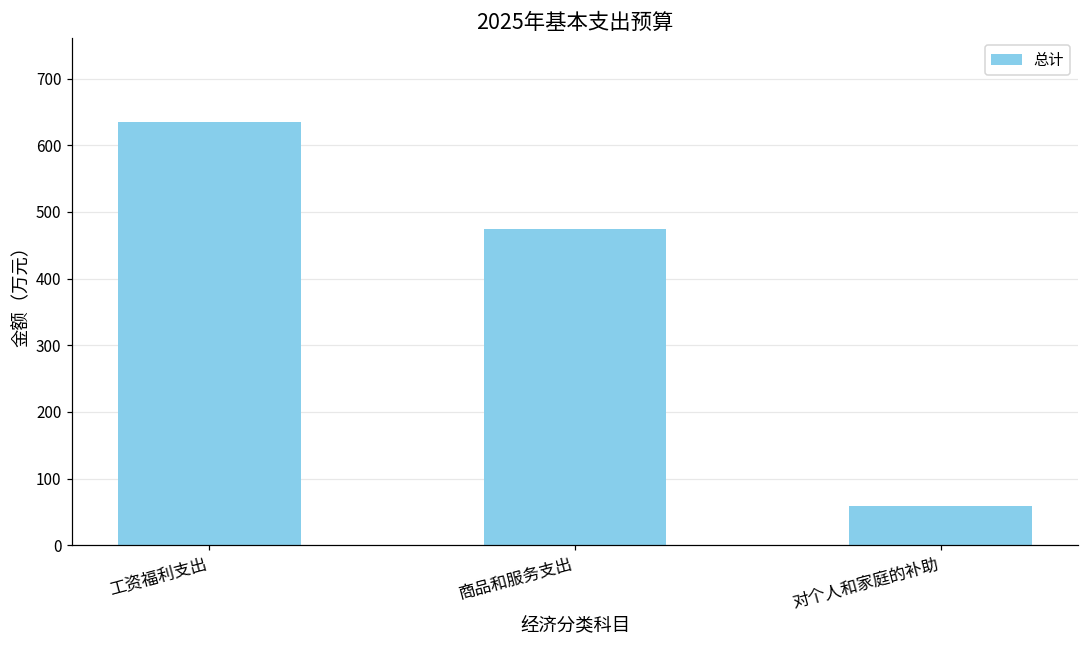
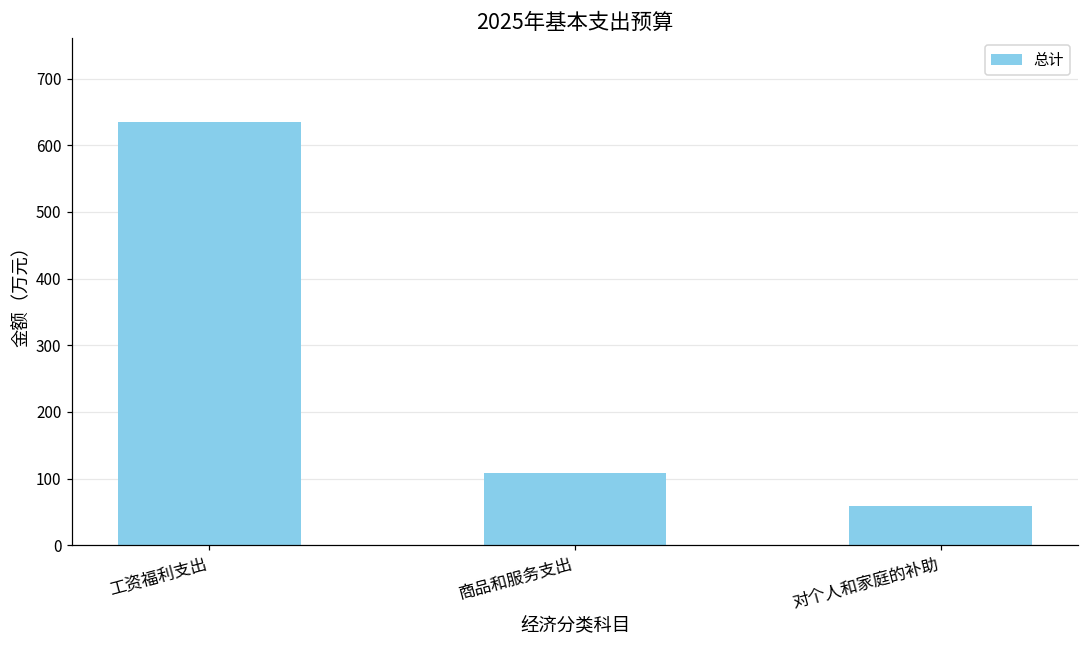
商品和服务支出: 470 -> 110
